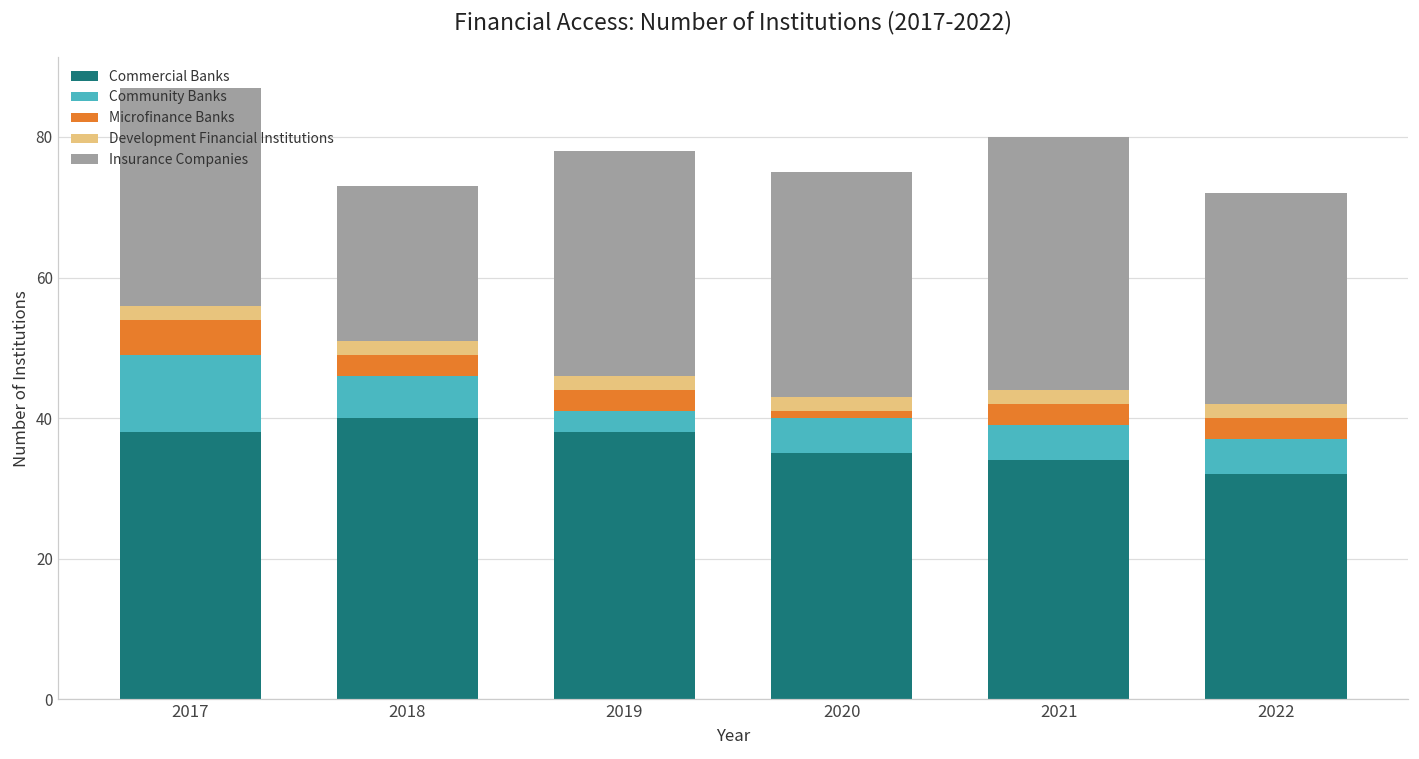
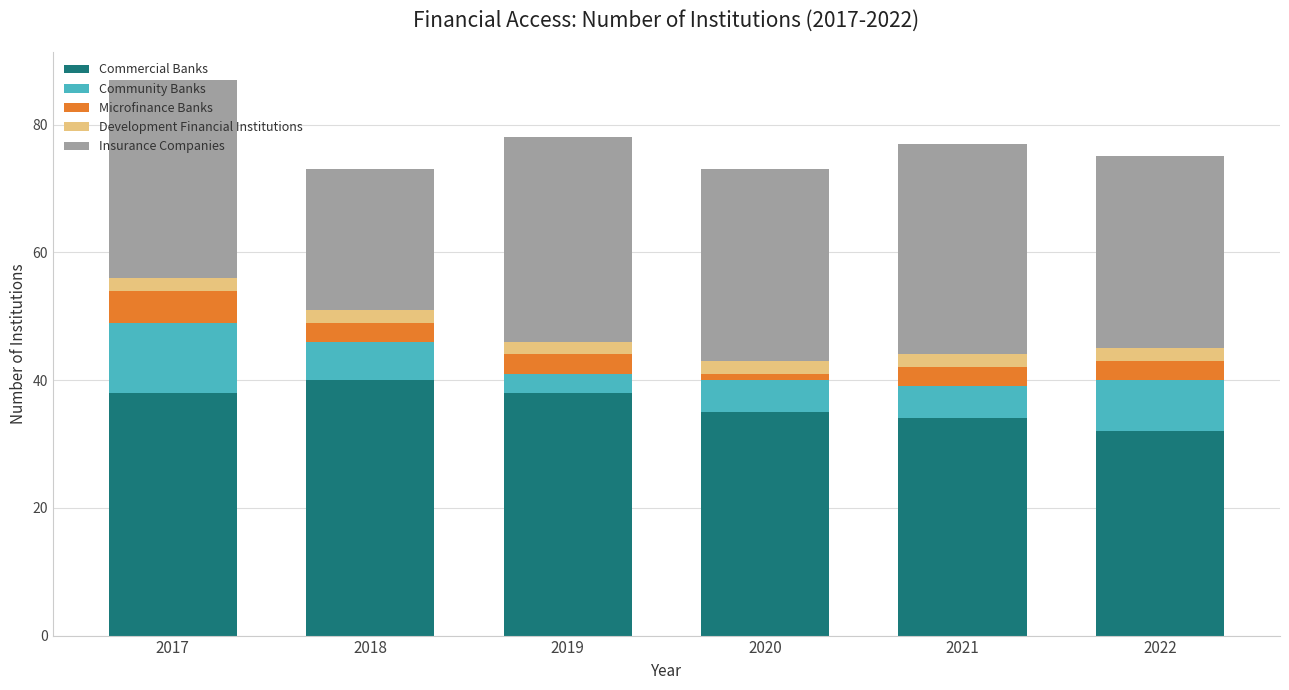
Insurance Companies, 2020: 32 -> 30
Insurance Companies, 2021: 36 -> 33
Community Banks, 2022: 5 -> 8
